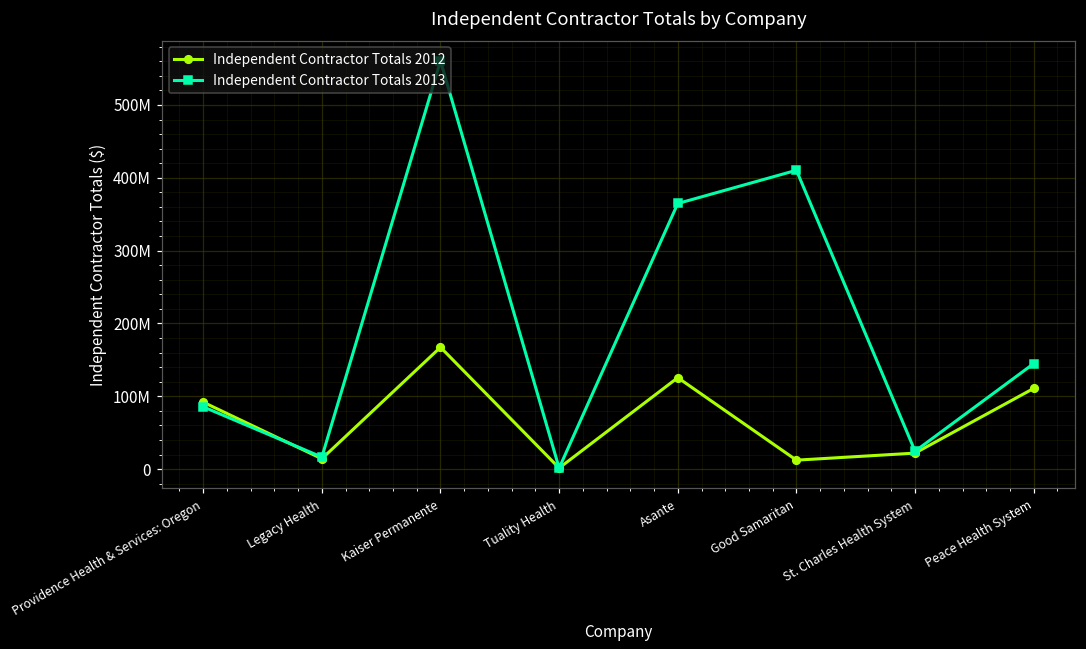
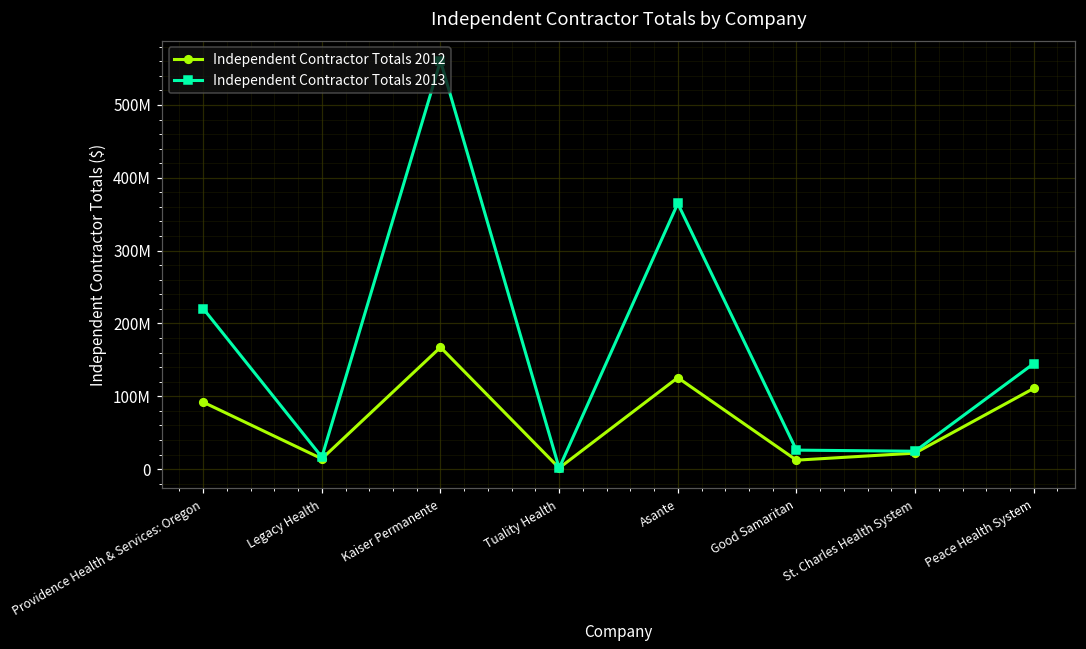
Independent Contractor Totals 2013, Providence Health & Services: Oregon: 90000000 -> 220000000
Independent Contractor Totals 2013, Good Samaritan: 410000000 -> 30000000
